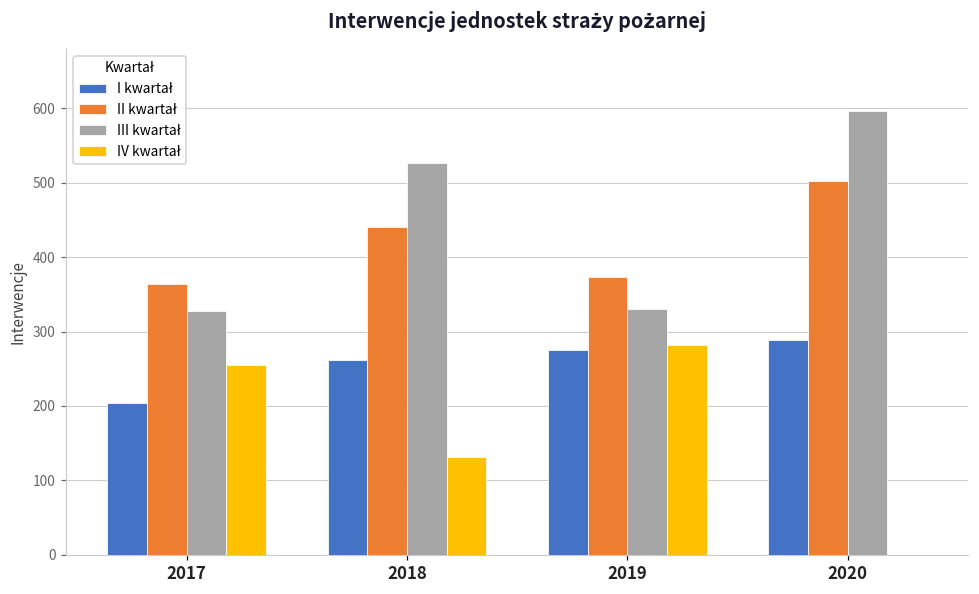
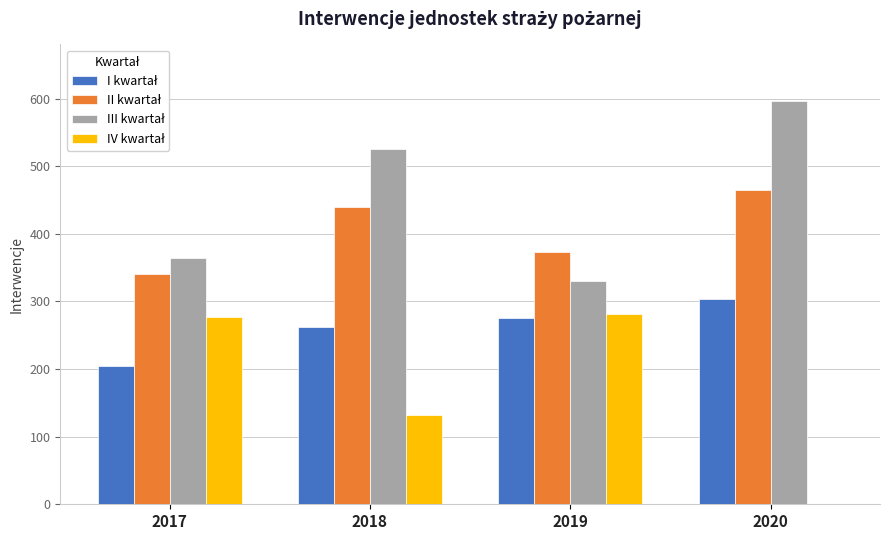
II kwartał, 2017: 360 -> 340
III kwartał, 2017: 330 -> 360
IV kwartał, 2017: 260 -> 280
I kwartał, 2020: 290 -> 300
II kwartał, 2020: 500 -> 470
